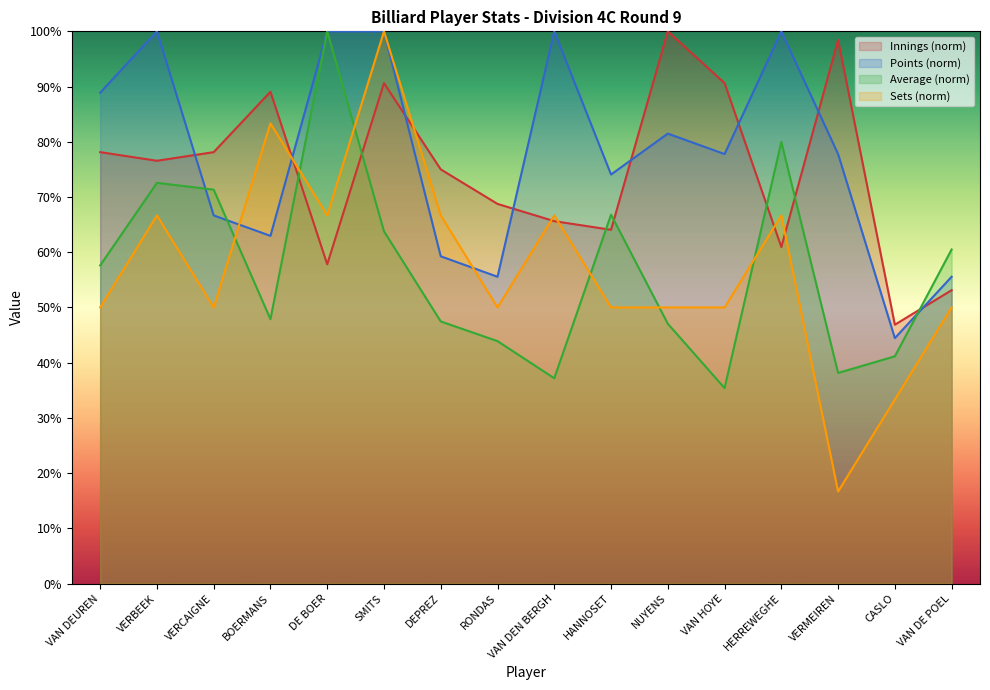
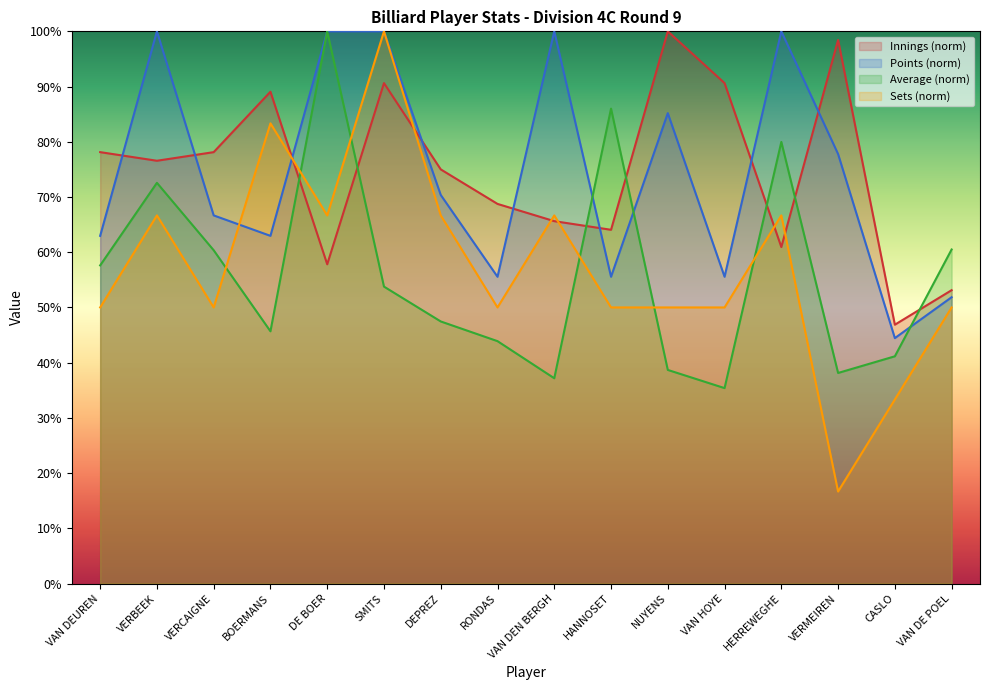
Points (norm), VAN DEUREN: 89% -> 63%
Average (norm), VERCAIGNE: 71% -> 60%
Average (norm), BOERMANS: 48% -> 46%
Average (norm), SMITS: 64% -> 54%
Points (norm), DEPREZ: 59% -> 70%
Points (norm), HANNOSET: 74% -> 56%
Average (norm), HANNOSET: 67% -> 86%
Points (norm), NUYENS: 81% -> 85%
Average (norm), NUYENS: 47% -> 39%
Points (norm), VAN HOYE: 78% -> 56%
Points (norm), VAN DE POEL: 56% -> 52%
